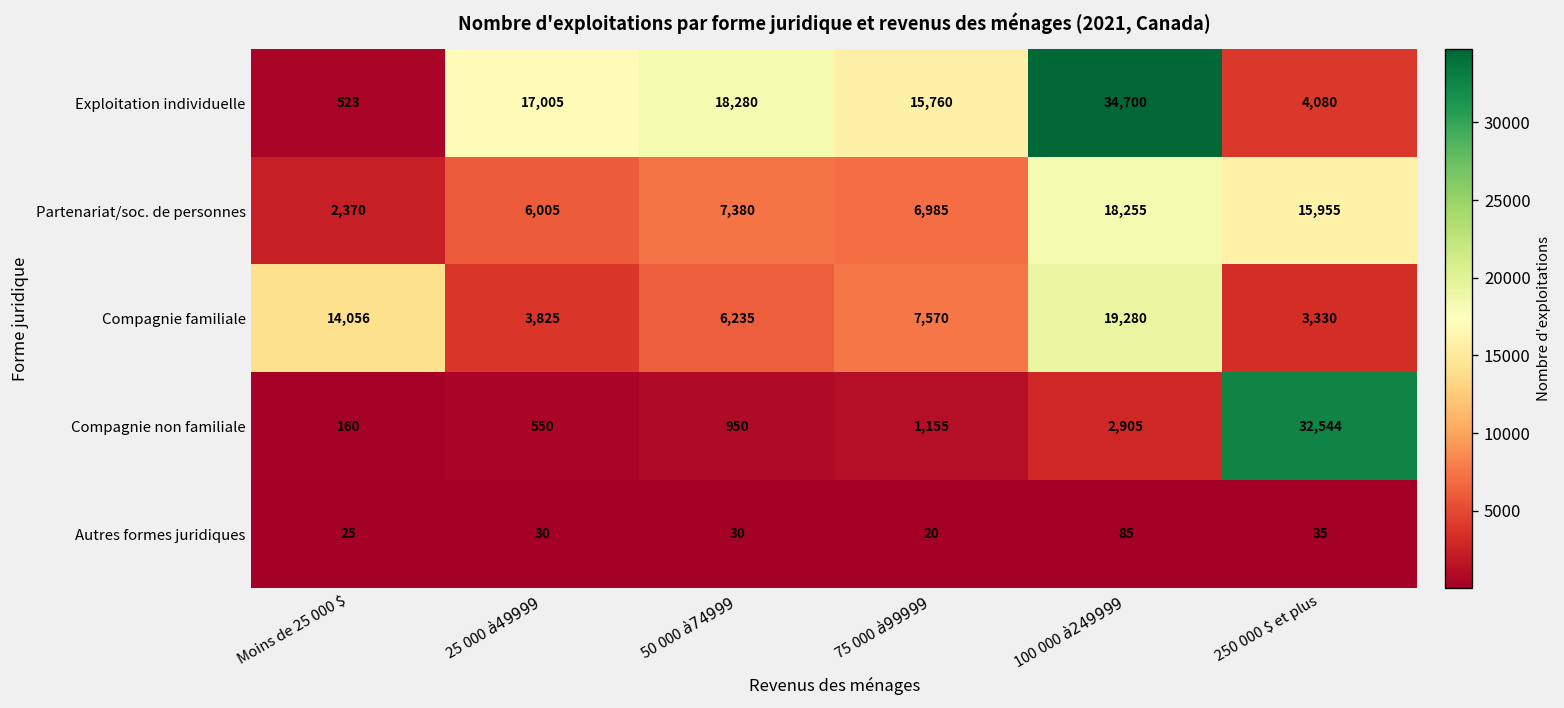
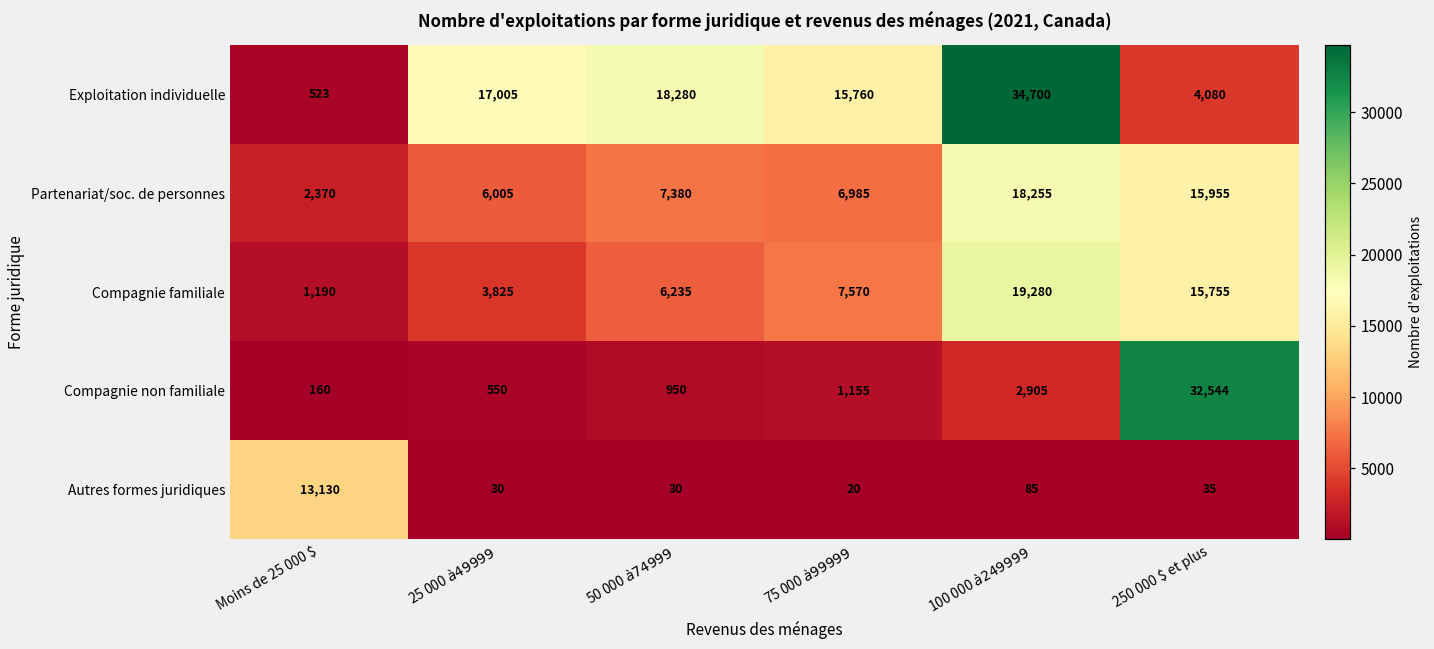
Compagnie familiale, Moins de 25 000 $: 14,056 -> 1,190
Compagnie familiale, 250 000 $ et plus: 3,330 -> 15,755
Autres formes juridiques, Moins de 25 000 $: 25 -> 13,130
